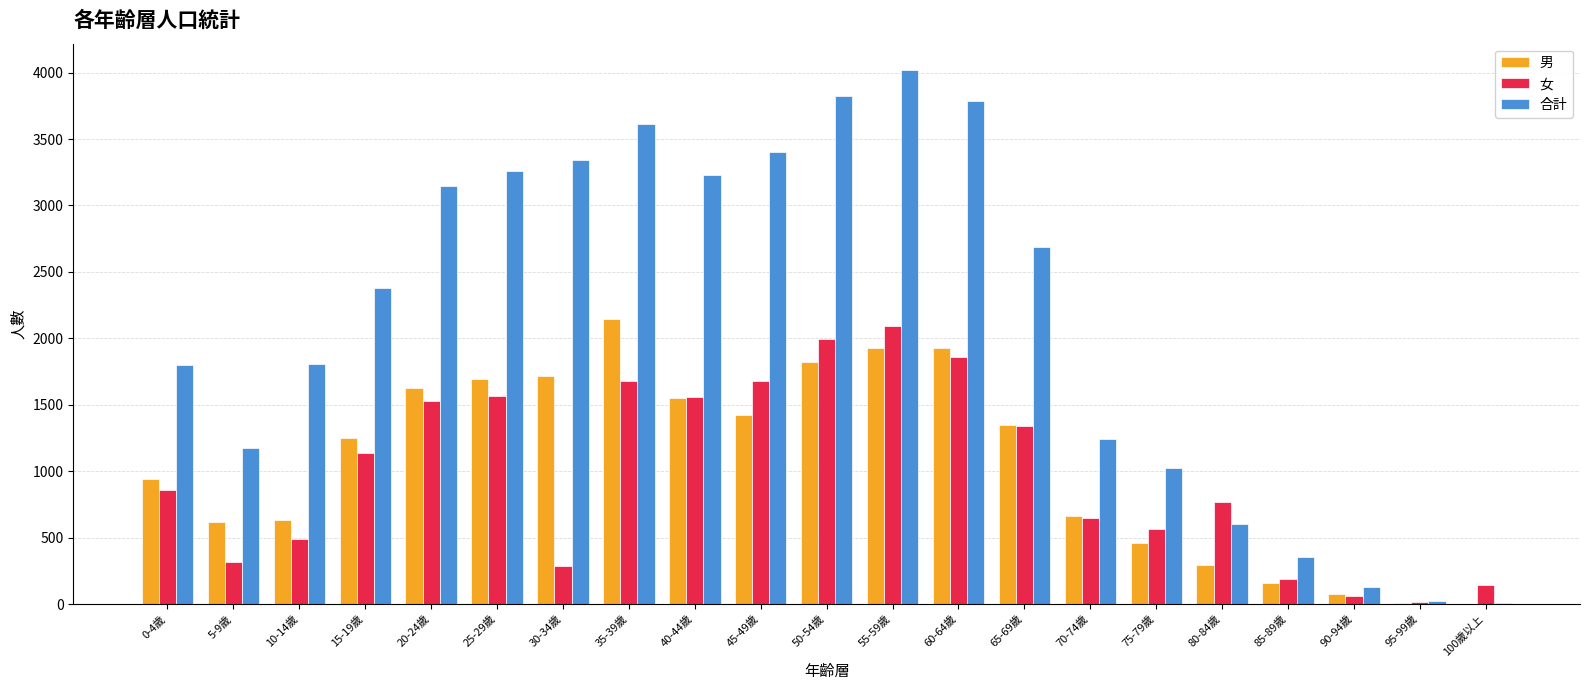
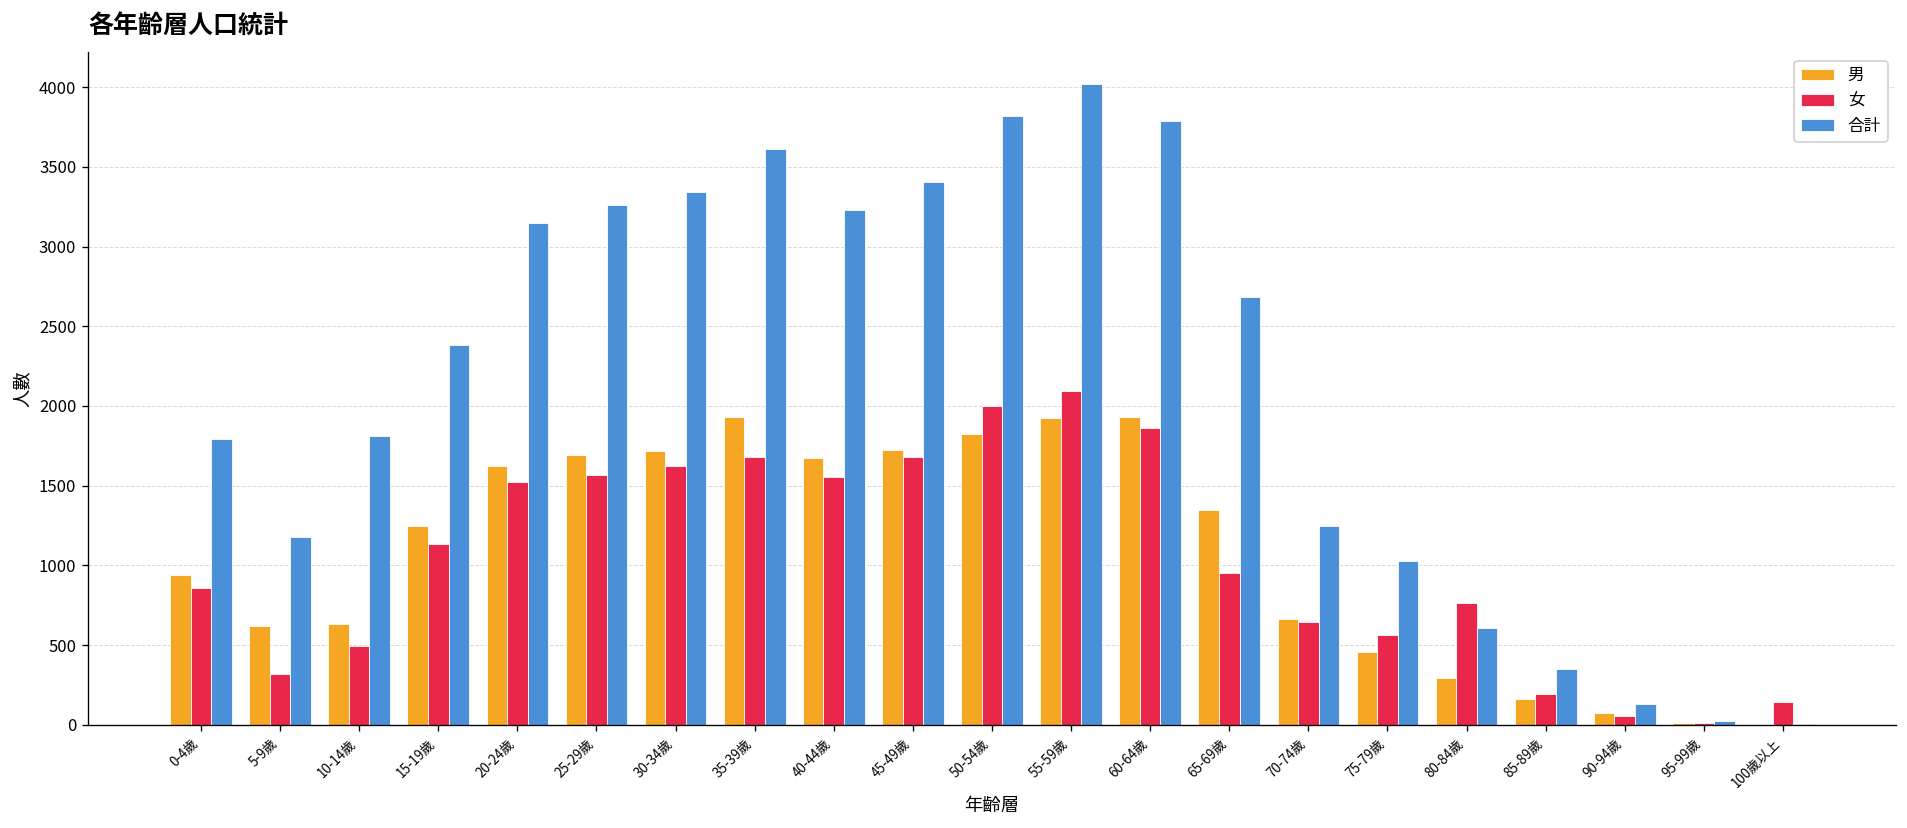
女, 30-34歲: 280 -> 1620
男, 35-39歲: 2150 -> 1930
男, 40-44歲: 1550 -> 1670
男, 45-49歲: 1420 -> 1720
女, 65-69歲: 1340 -> 950
